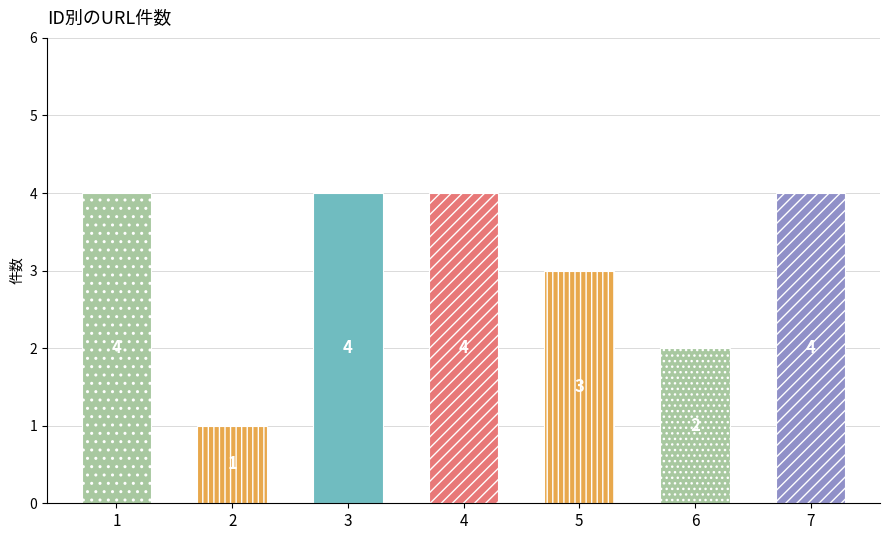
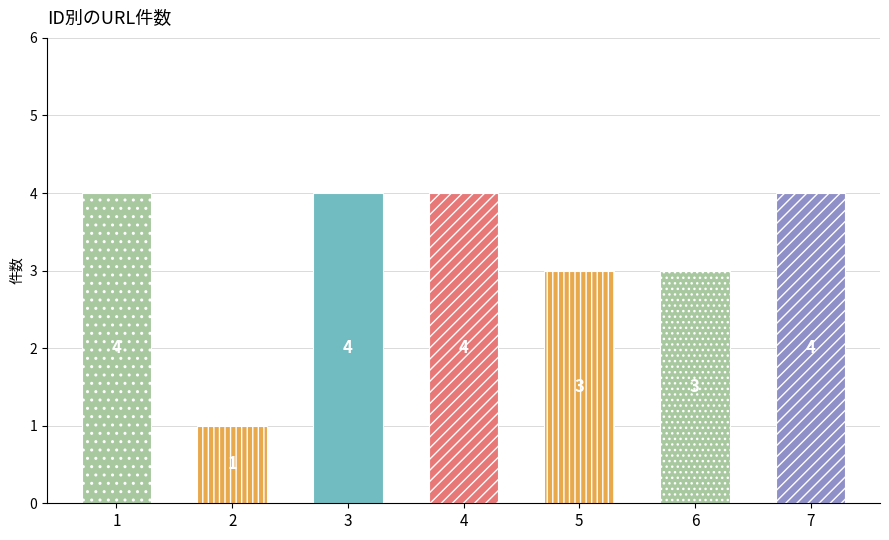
6: 2 -> 3
